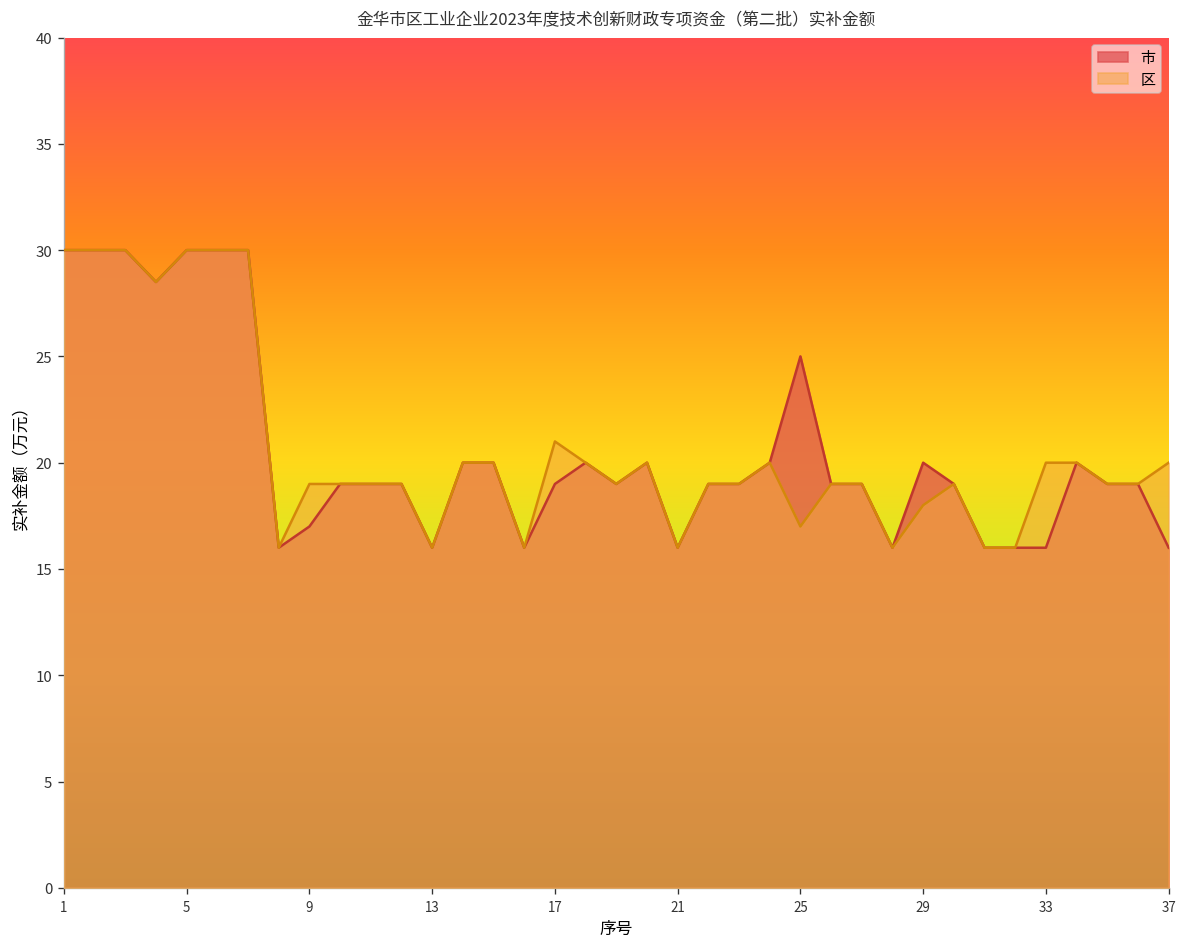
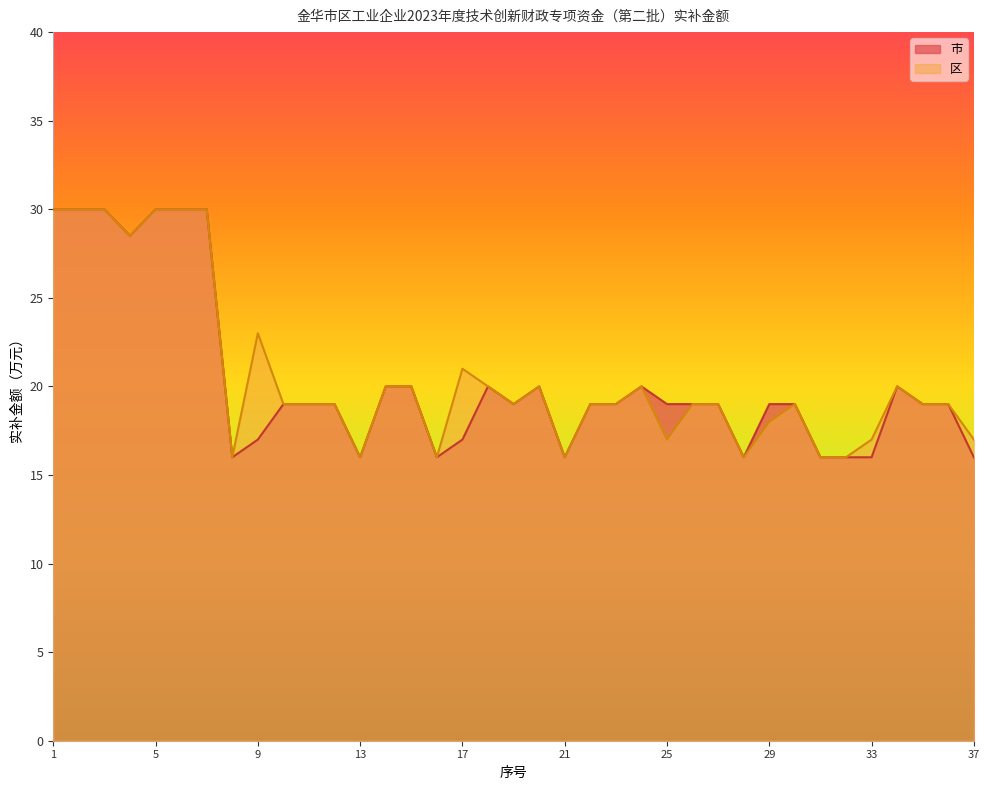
区, 9: 19 -> 23
市, 17: 19 -> 17
市, 25: 25 -> 19
市, 29: 20 -> 19
区, 33: 20 -> 17
区, 37: 20 -> 17
